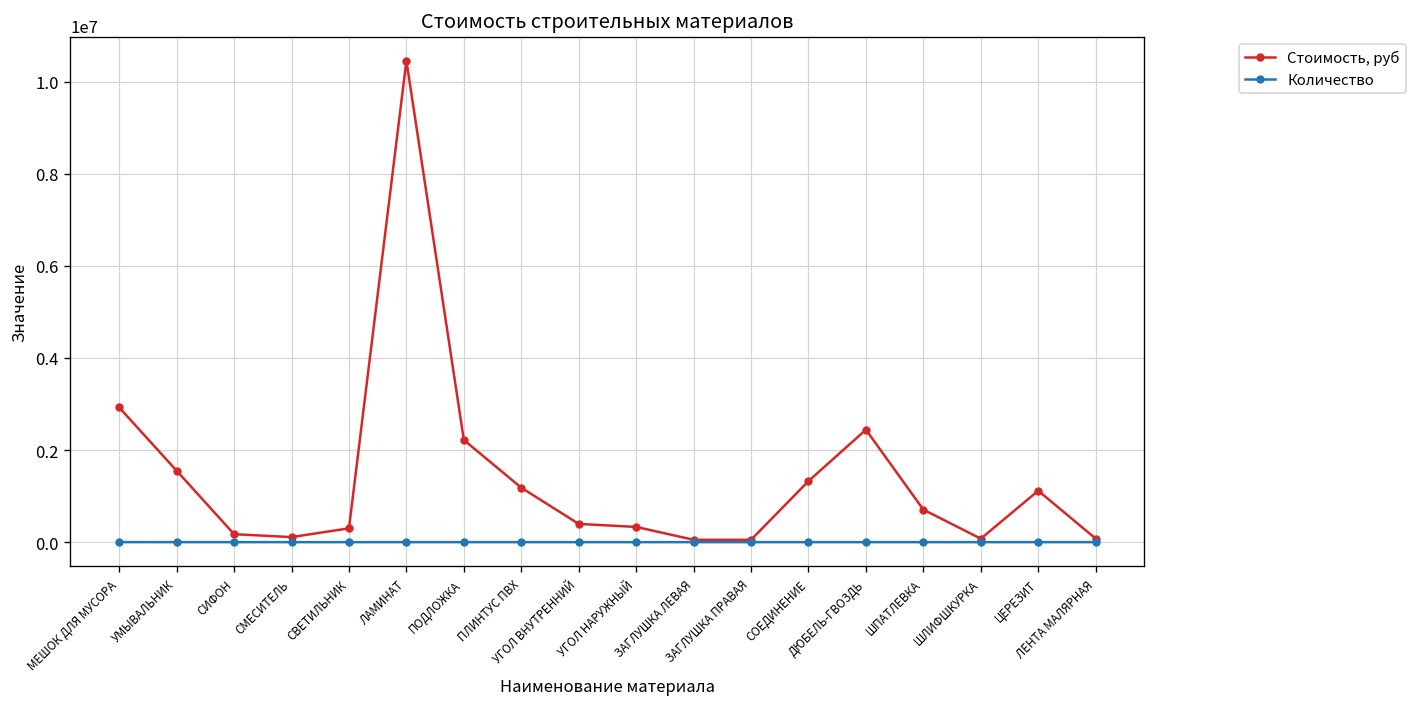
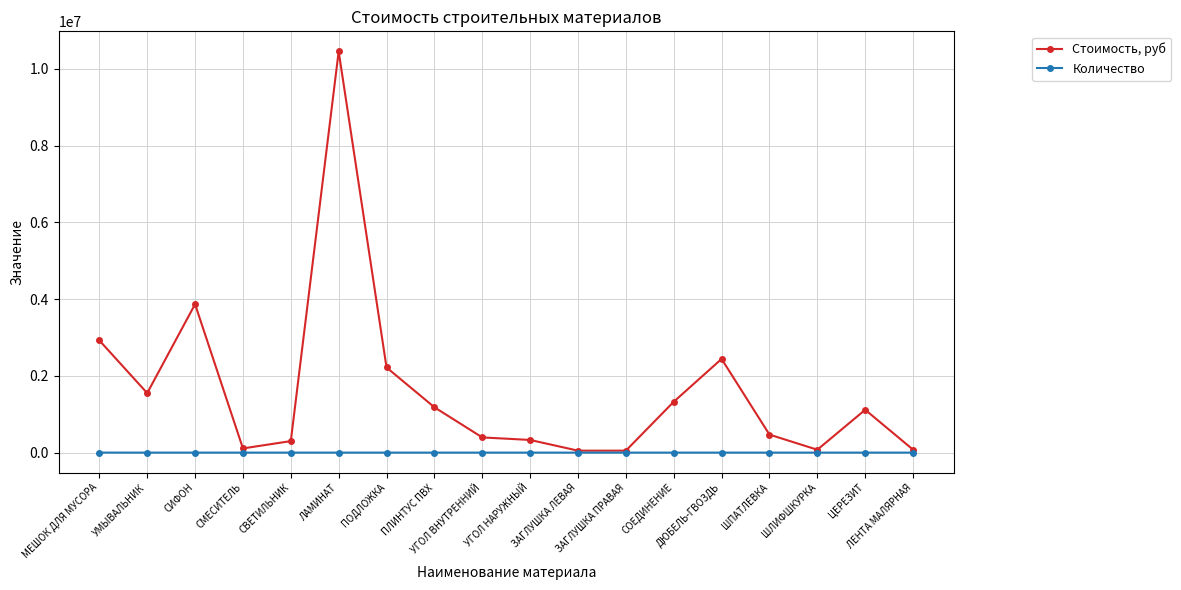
Стоимость, руб, СИФОН: 200000 -> 3900000
Стоимость, руб, ШПАТЛЕВКА: 700000 -> 500000
